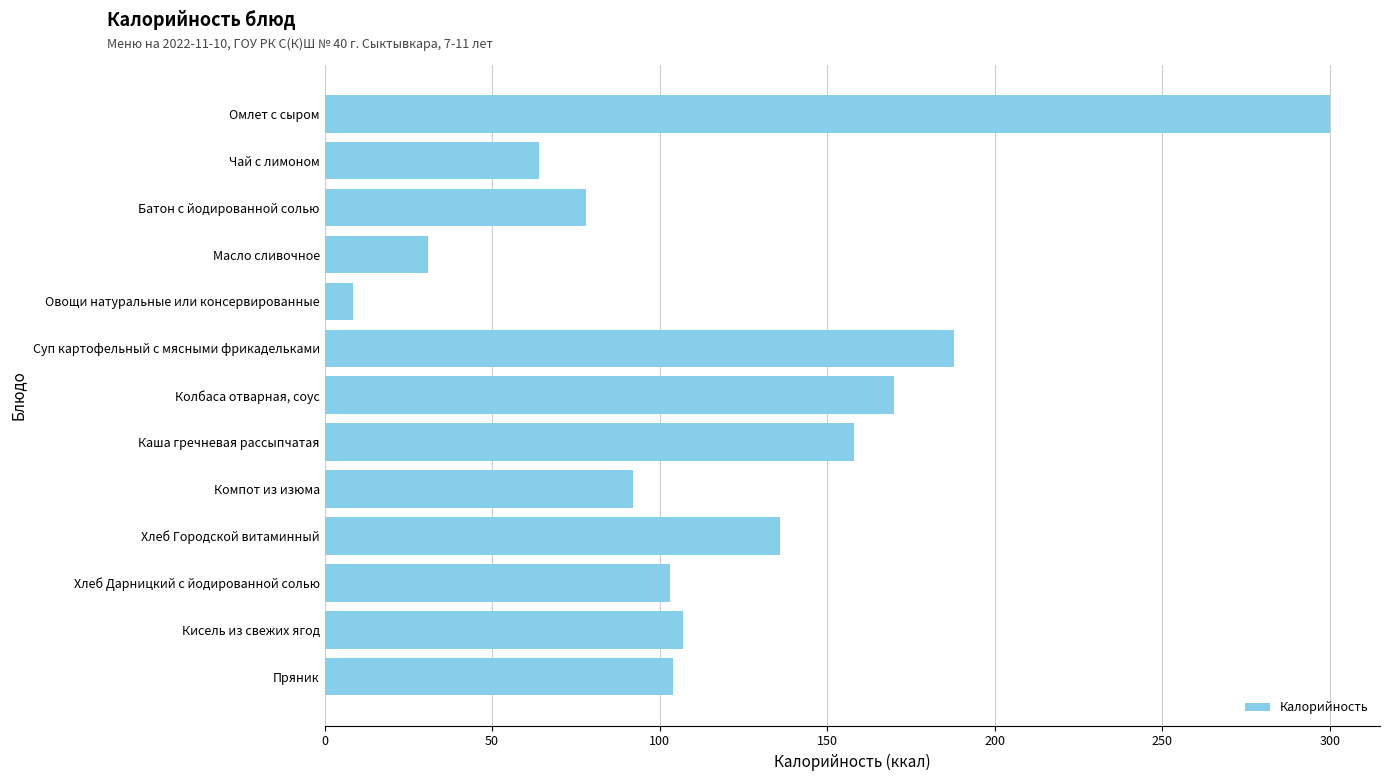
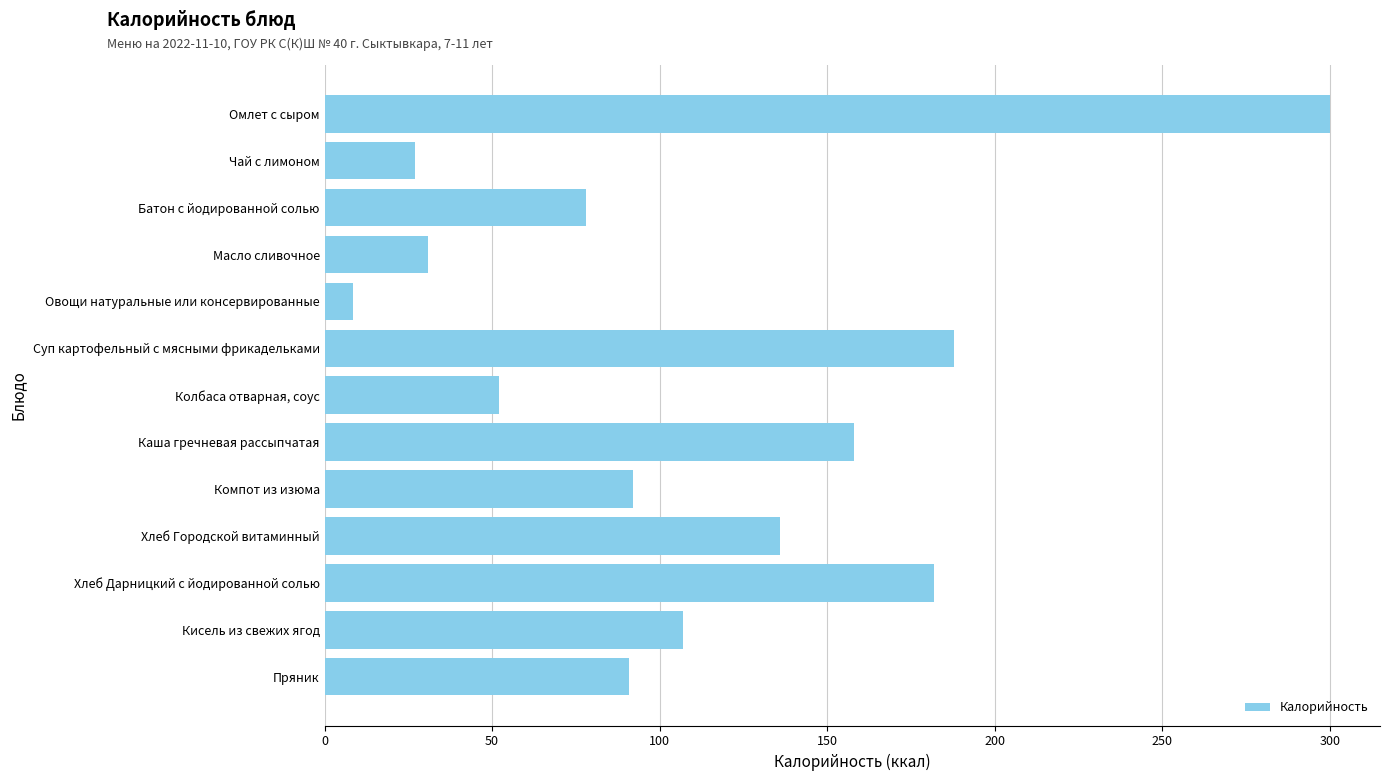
Чай с лимоном: 64 -> 27
Колбаса отварная, соус: 170 -> 52
Хлеб Дарницкий с йодированной солью: 103 -> 182
Пряник: 104 -> 91
